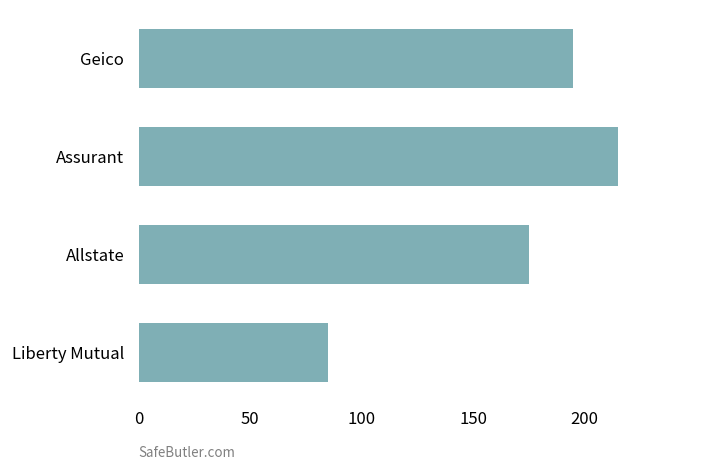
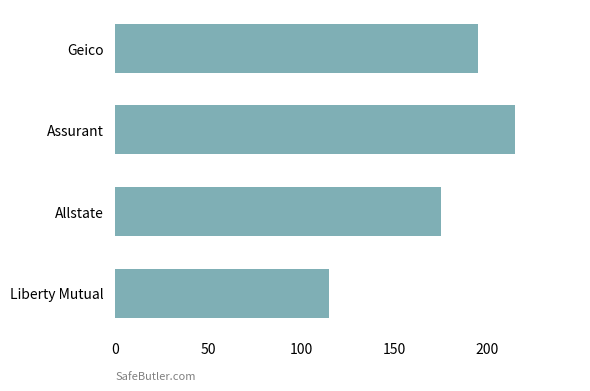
Liberty Mutual: 85 -> 115
